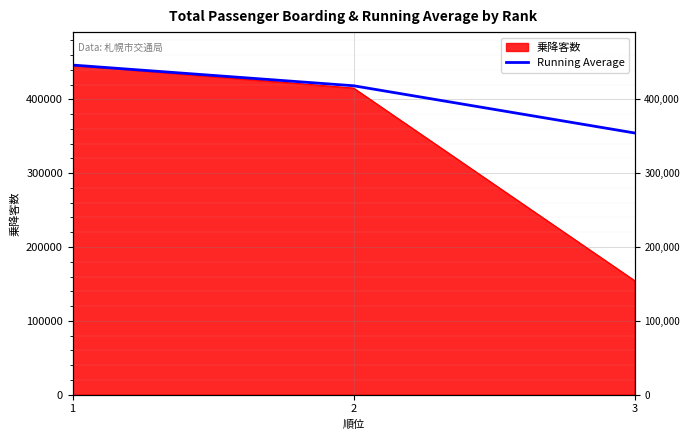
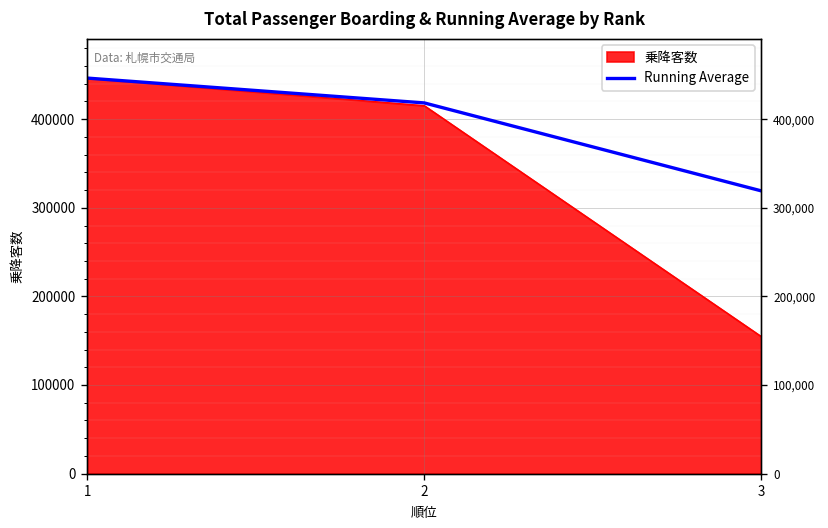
Running Average, 3: 350000 -> 320000
